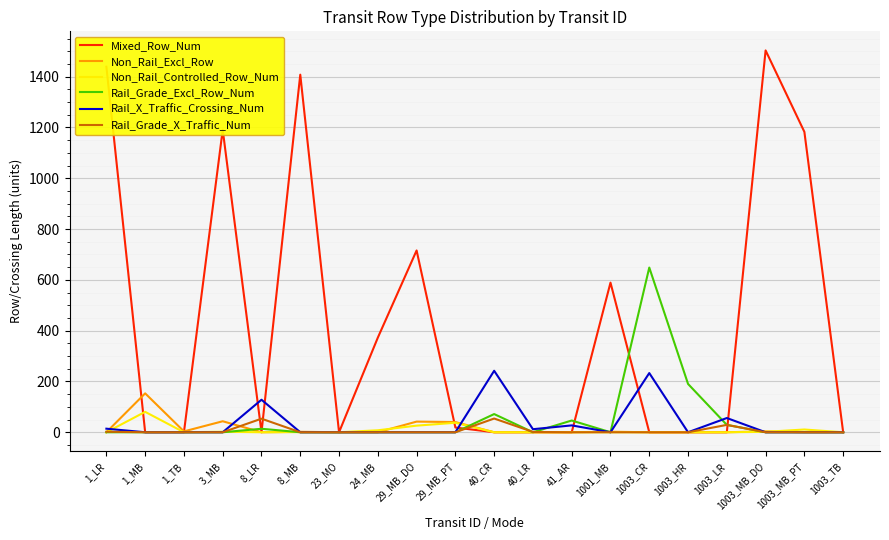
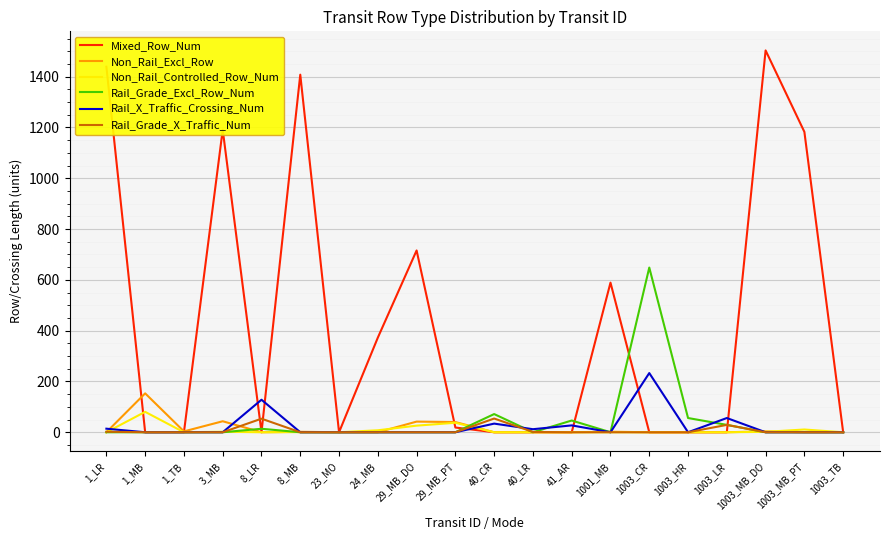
Rail_X_Traffic_Crossing_Num, 40_CR: 240 -> 30
Rail_Grade_Excl_Row_Num, 1003_HR: 190 -> 60
